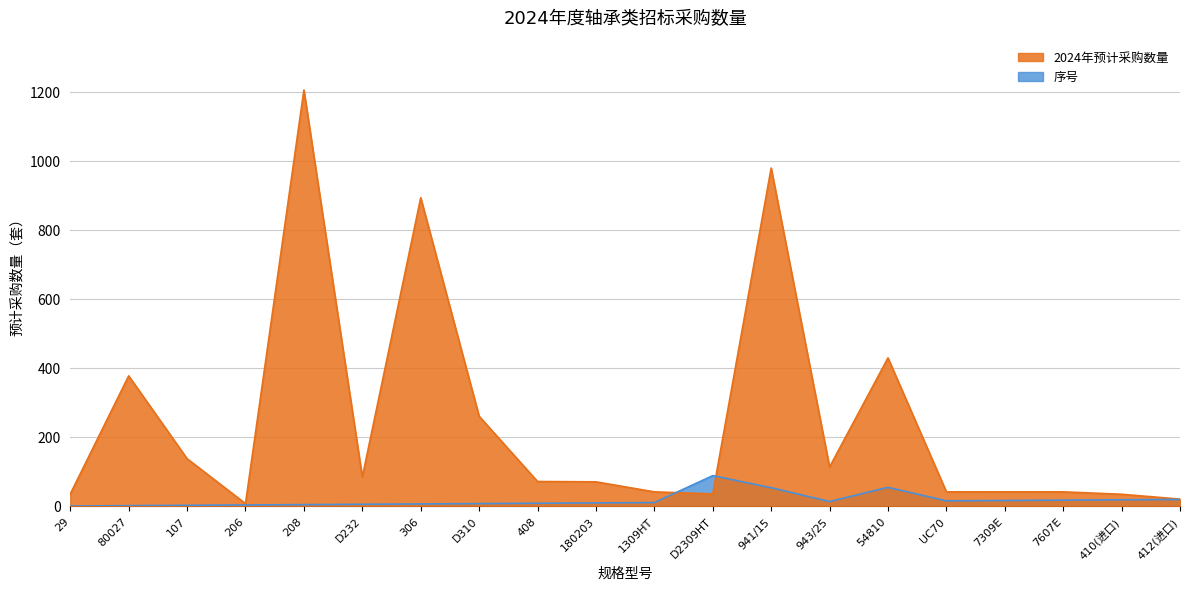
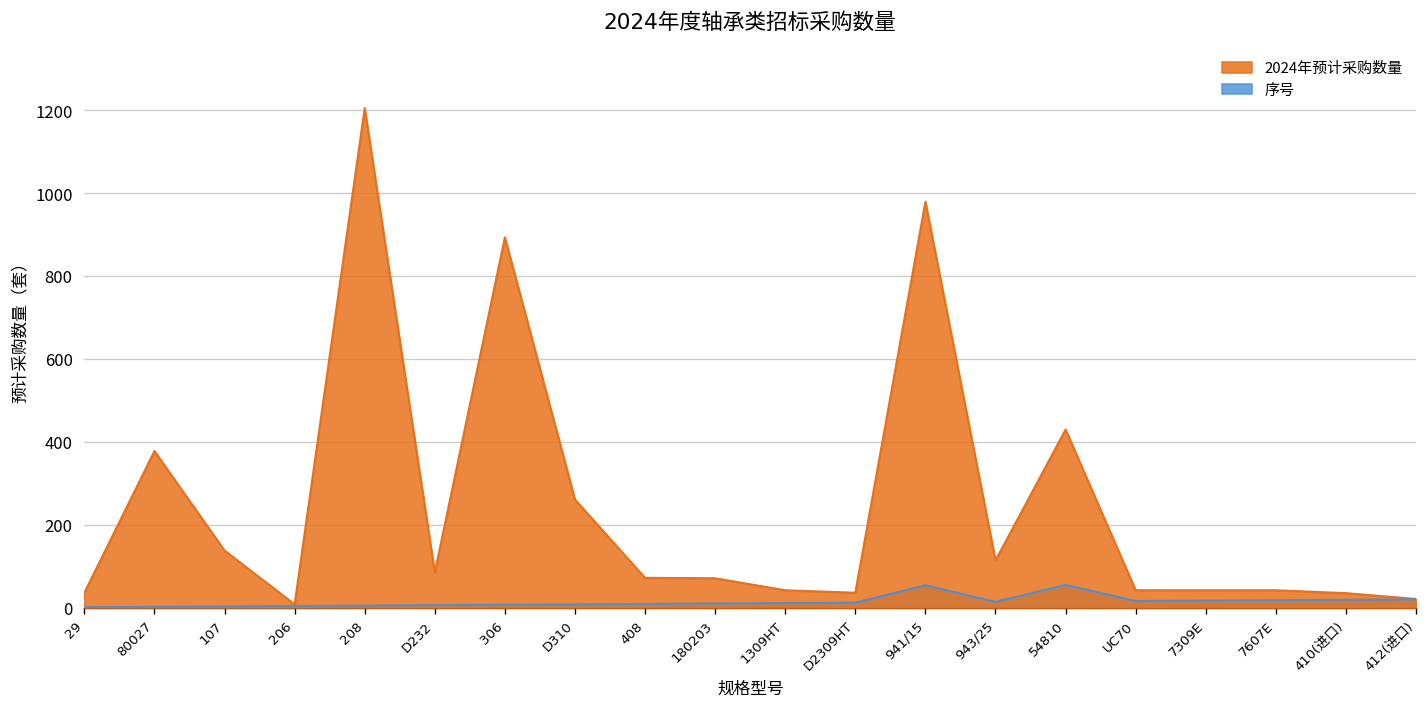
序号, D2309HT: 90 -> 10
